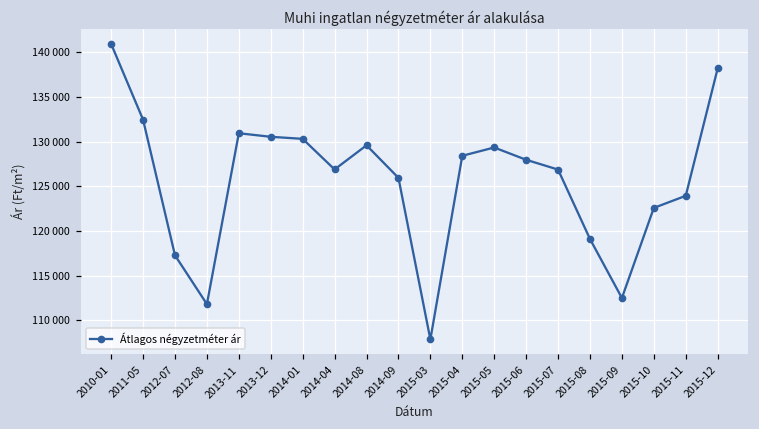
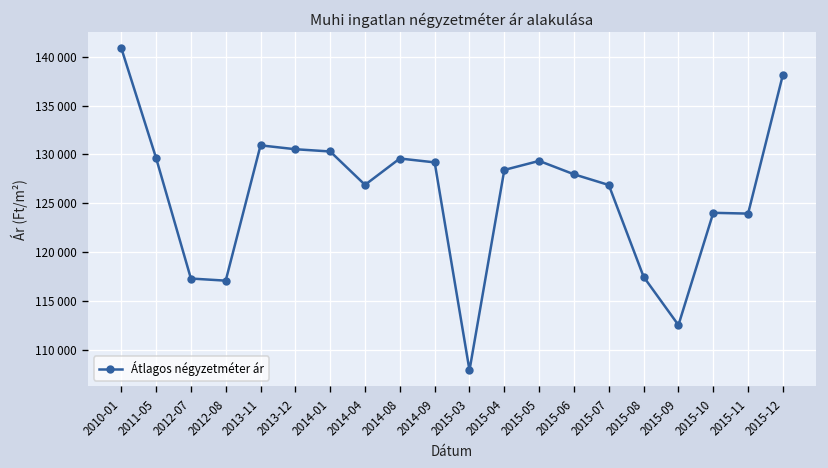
2011-05: 132000 -> 130000
2012-08: 112000 -> 117000
2014-09: 126000 -> 129000
2015-08: 119000 -> 117000
2015-10: 123000 -> 124000
